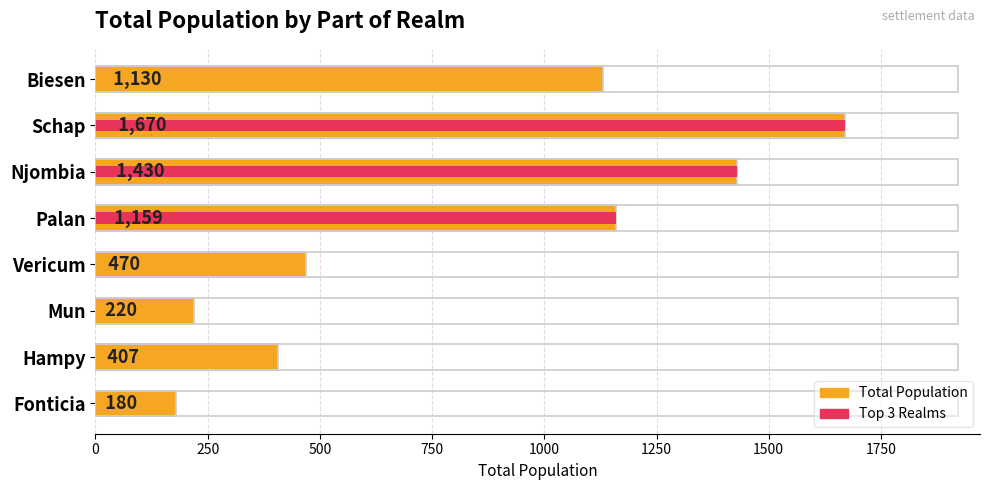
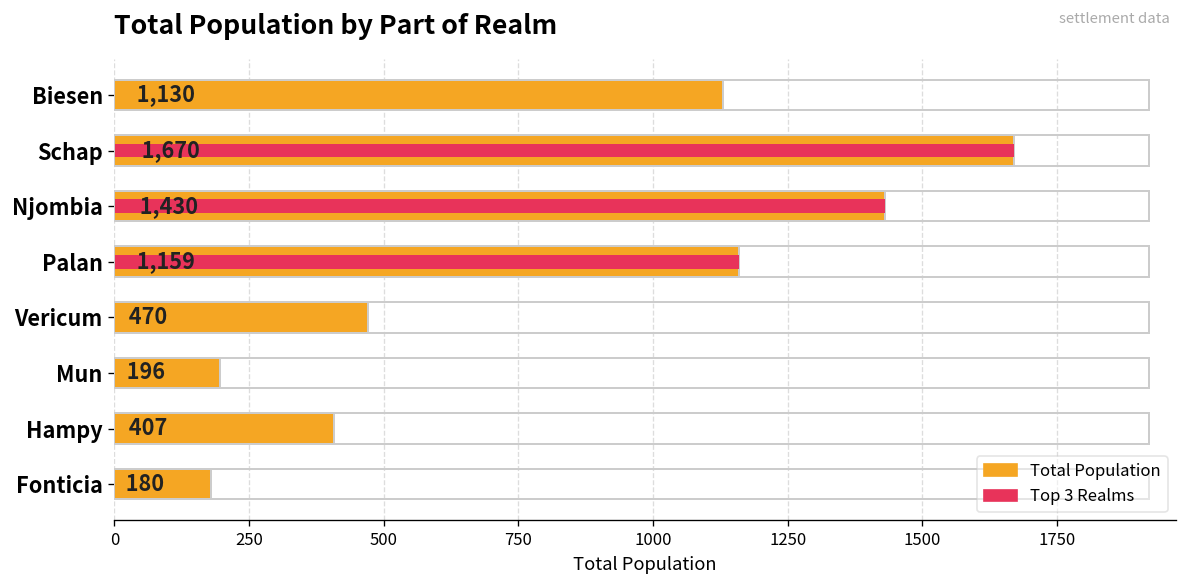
Total Population, Mun: 220 -> 196
